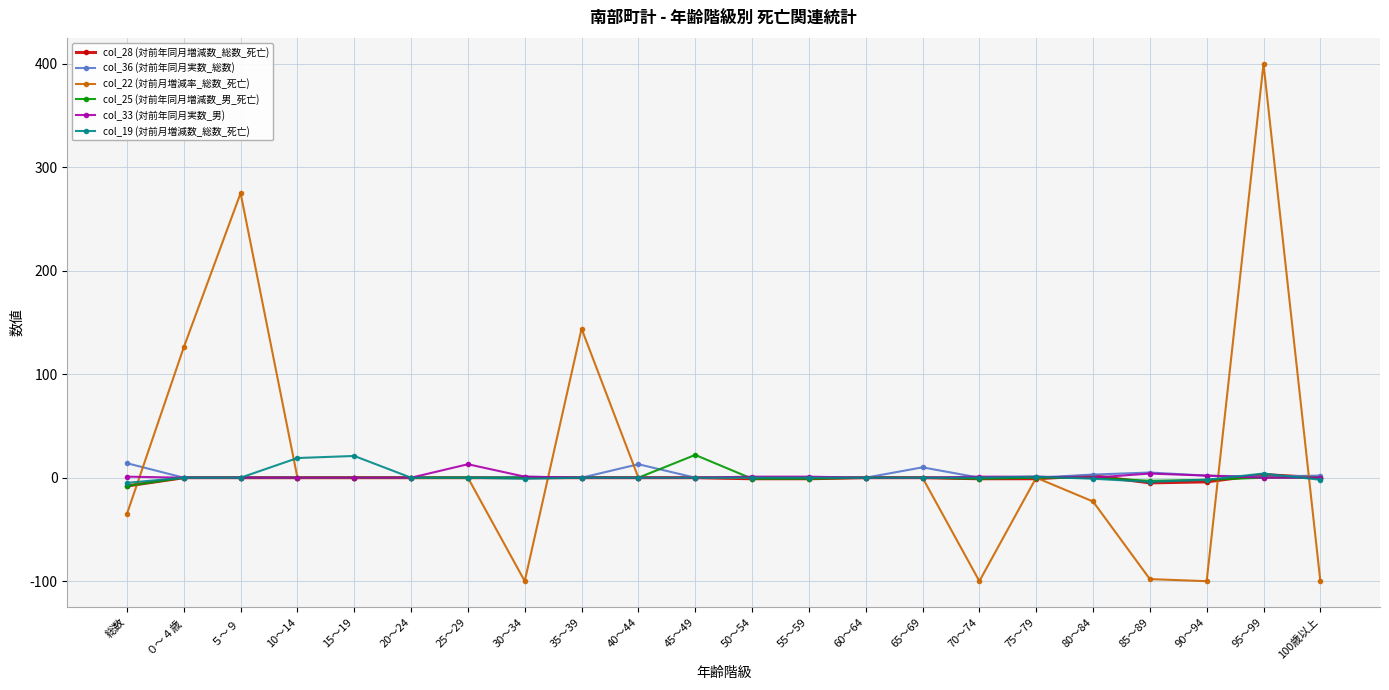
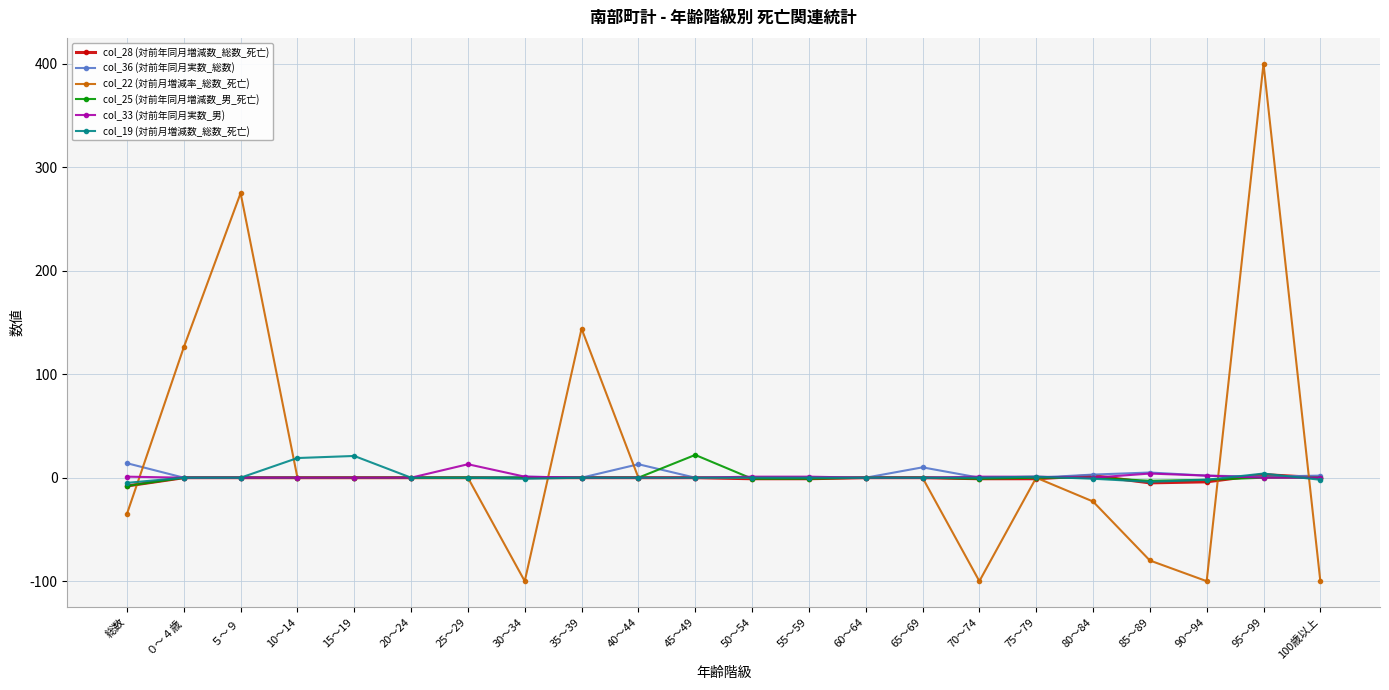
col_22 (対前月増減率_総数_死亡), 85～89: -98 -> -80
